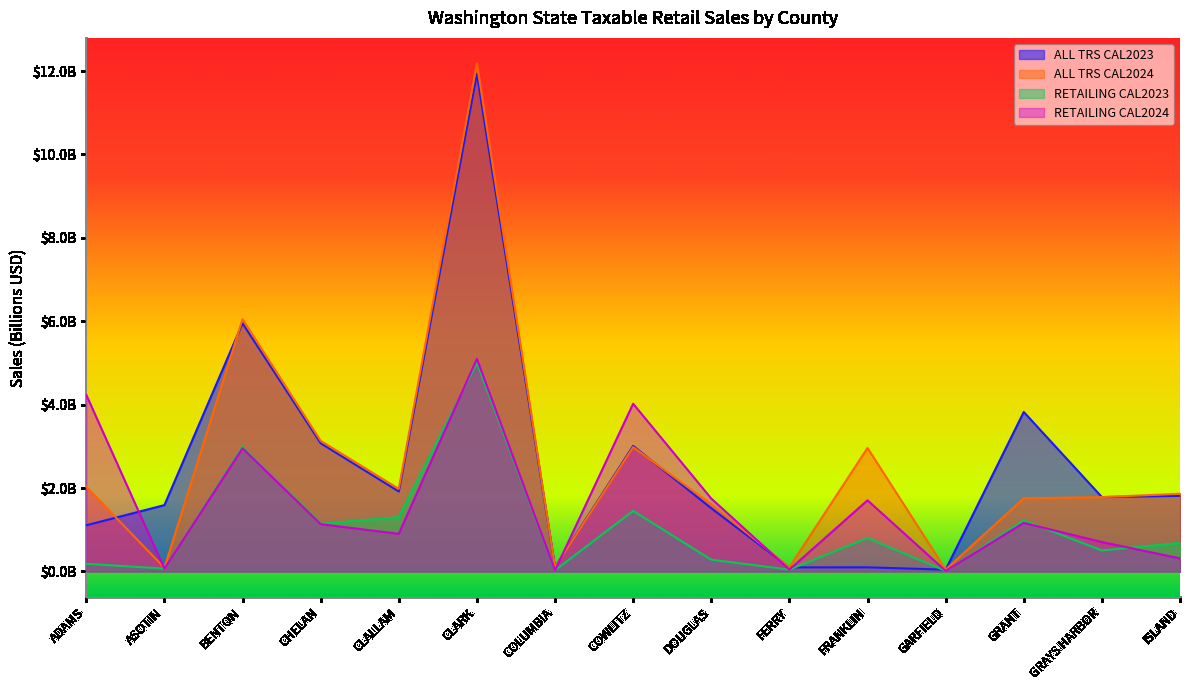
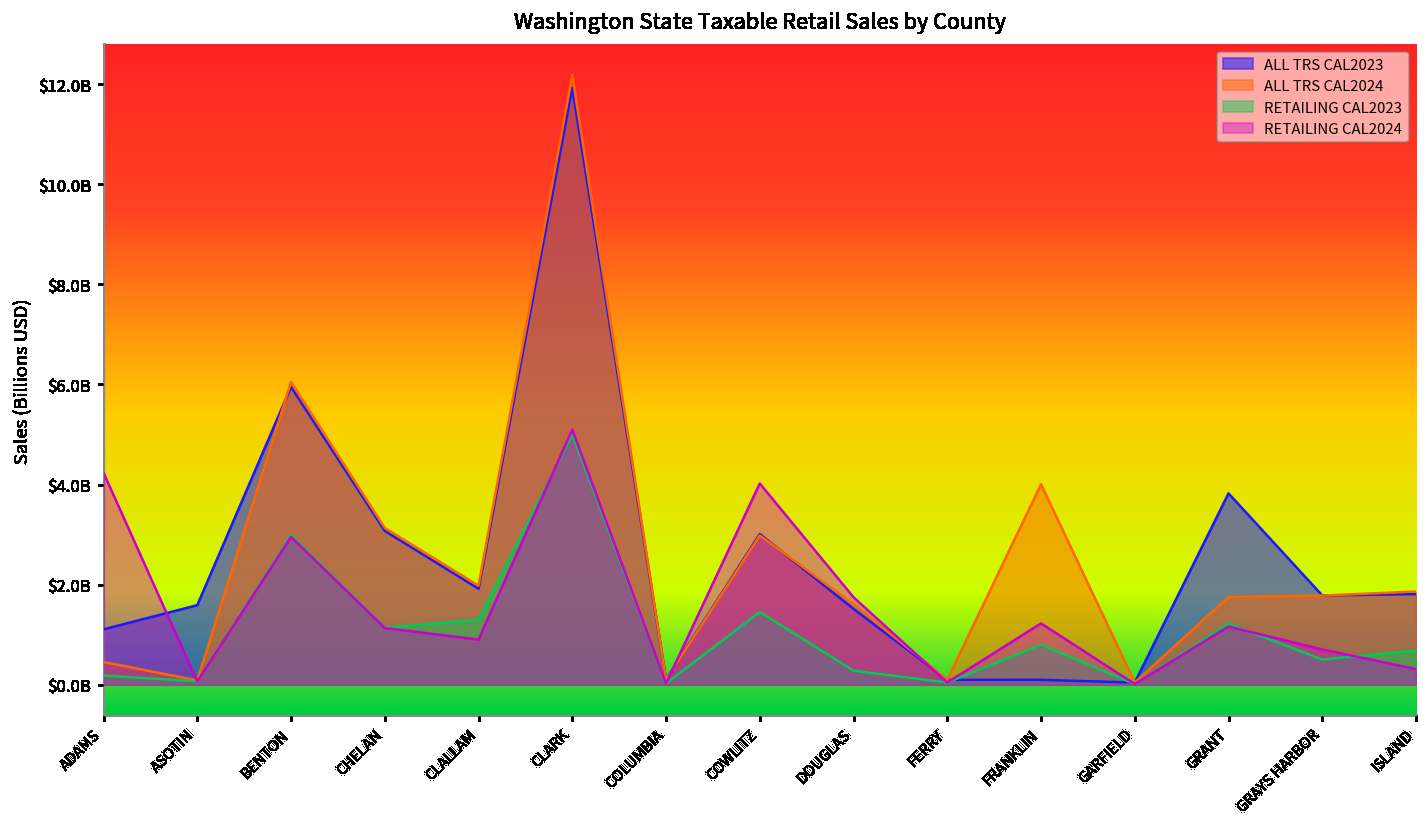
ALL TRS CAL2024, ADAMS: $2000000000 -> $500000000
ALL TRS CAL2024, FRANKLIN: $3000000000 -> $4000000000
RETAILING CAL2024, FRANKLIN: $1700000000 -> $1200000000
